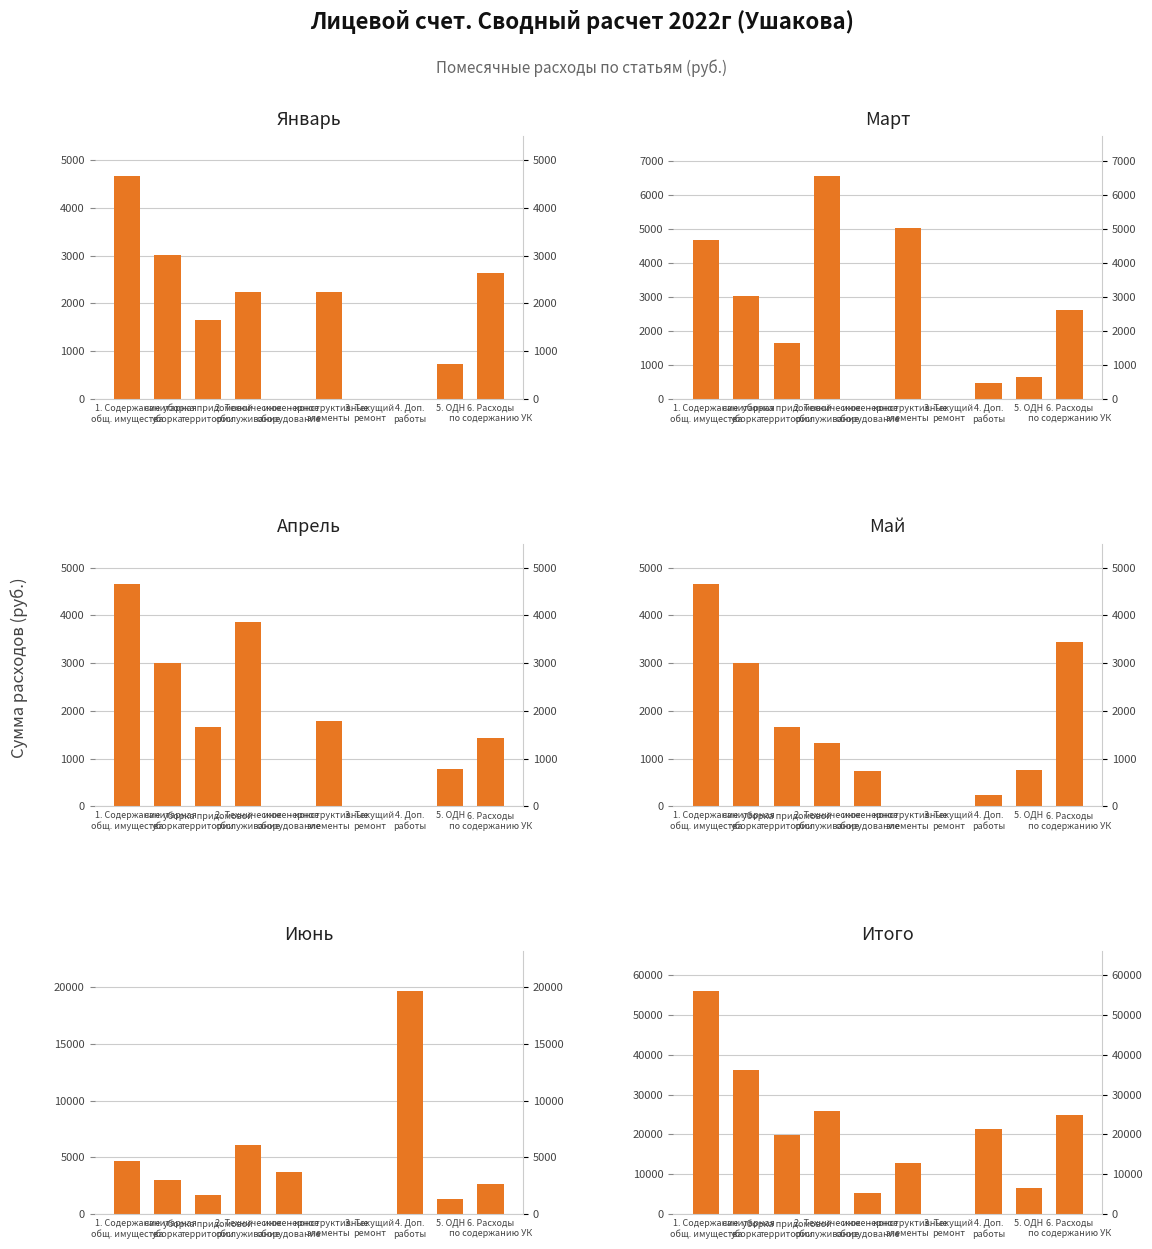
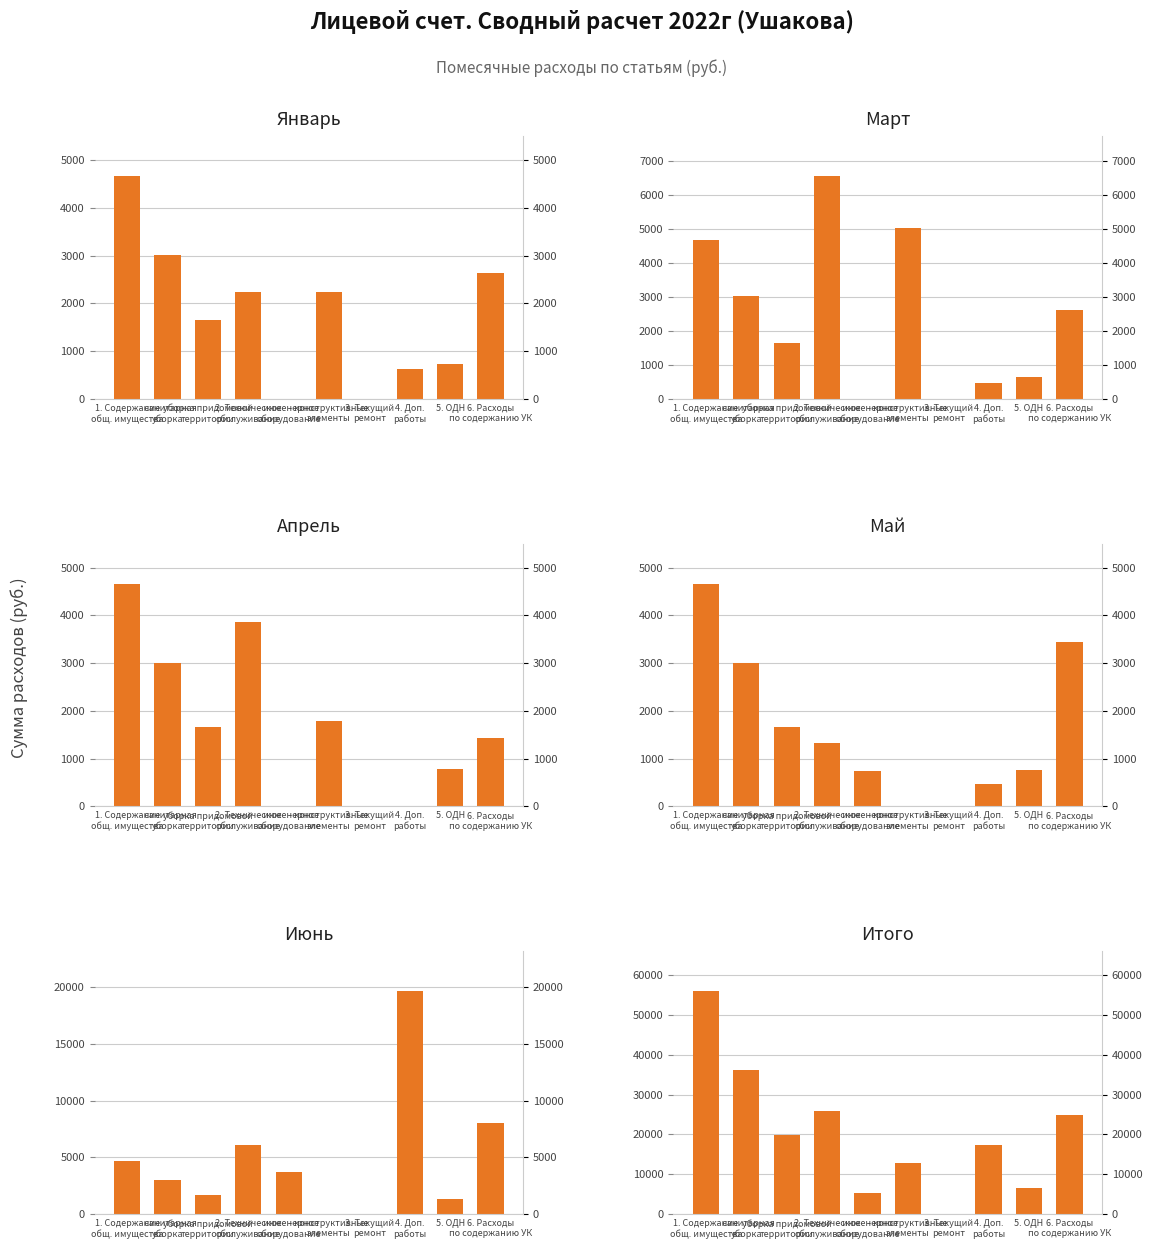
Январь, 4. Доп. работы: 0 -> 600
Май, 4. Доп. работы: 200 -> 500
Июнь, 6. Расходы по содержанию УК: 2600 -> 8000
Итого, 4. Доп. работы: 21000 -> 17000
